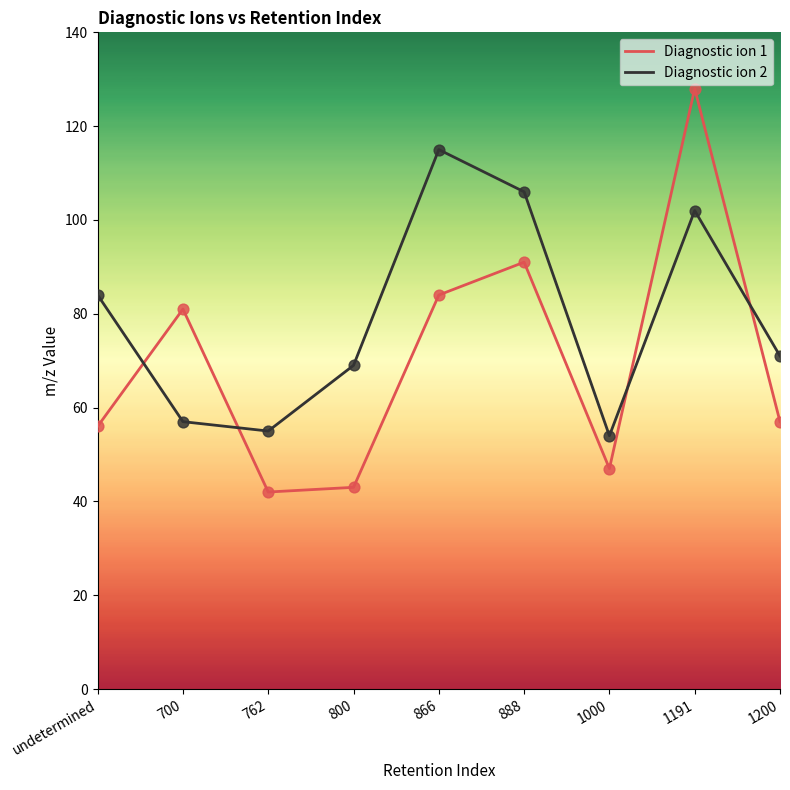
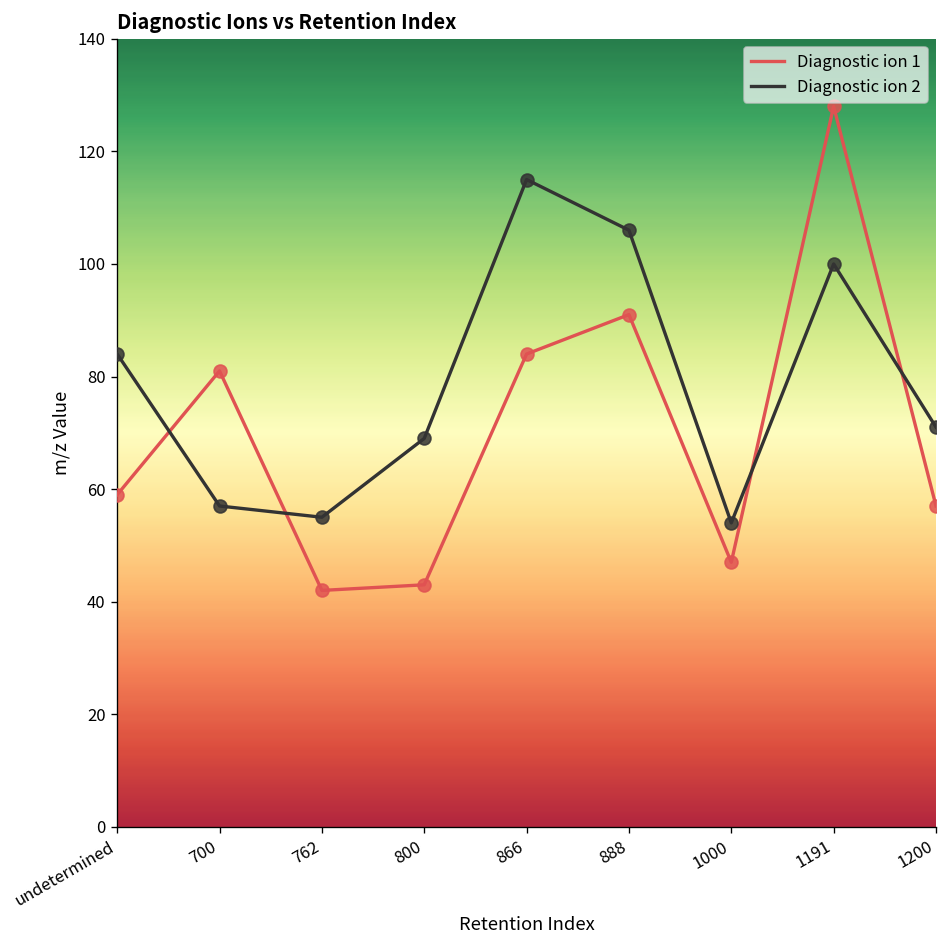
Diagnostic ion 1, undetermined: 56 -> 59
Diagnostic ion 2, 1191: 102 -> 100
